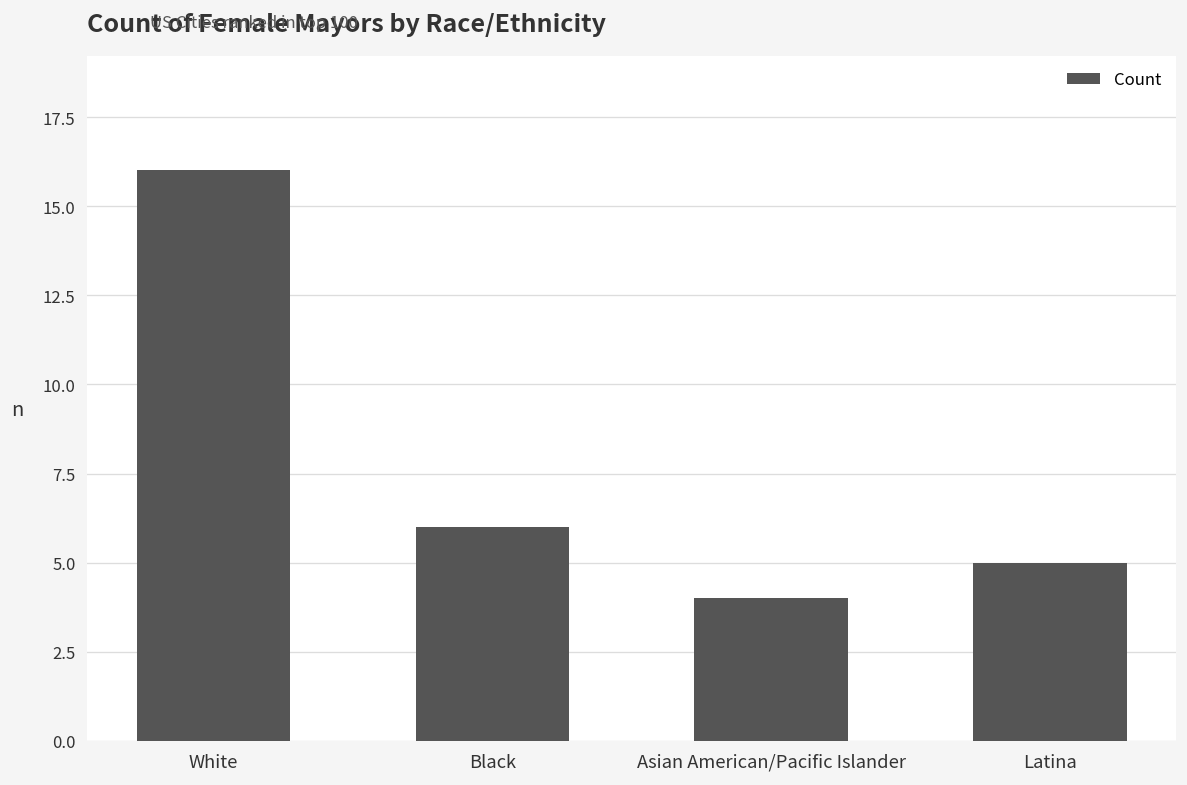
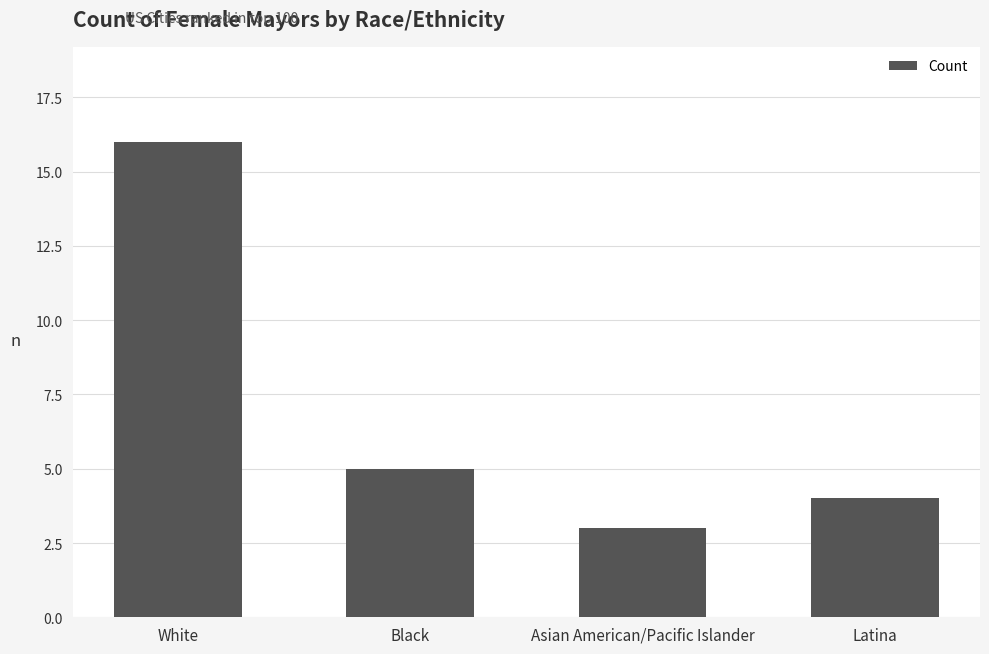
Black: 6 -> 5
Asian American/Pacific Islander: 4 -> 3
Latina: 5 -> 4
